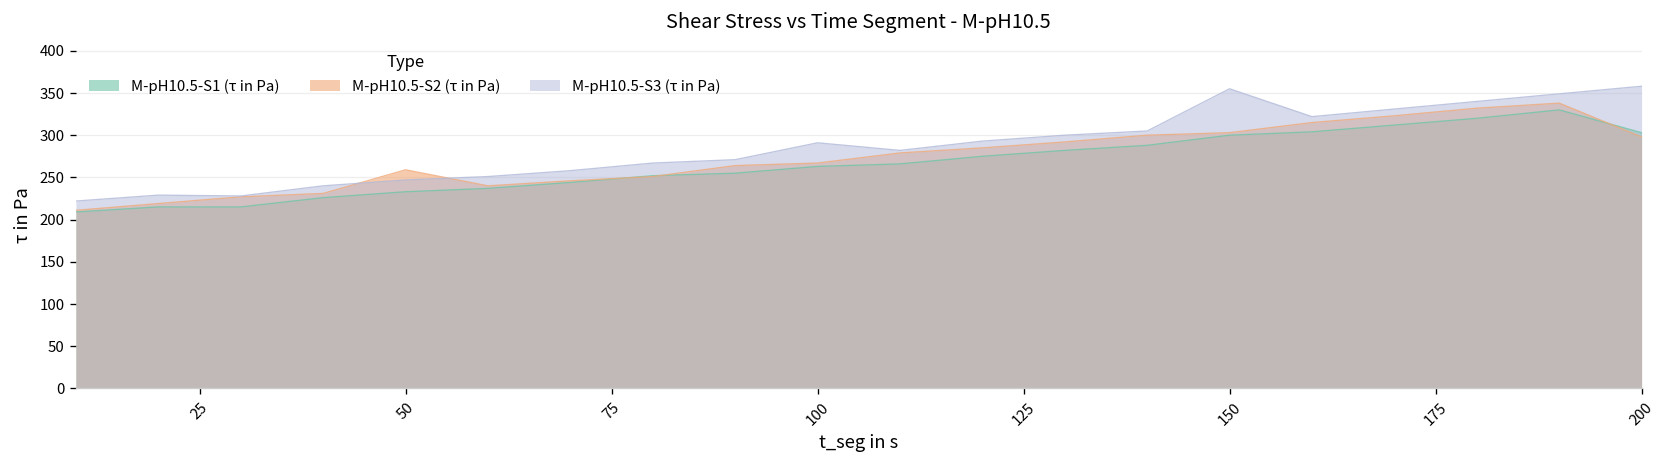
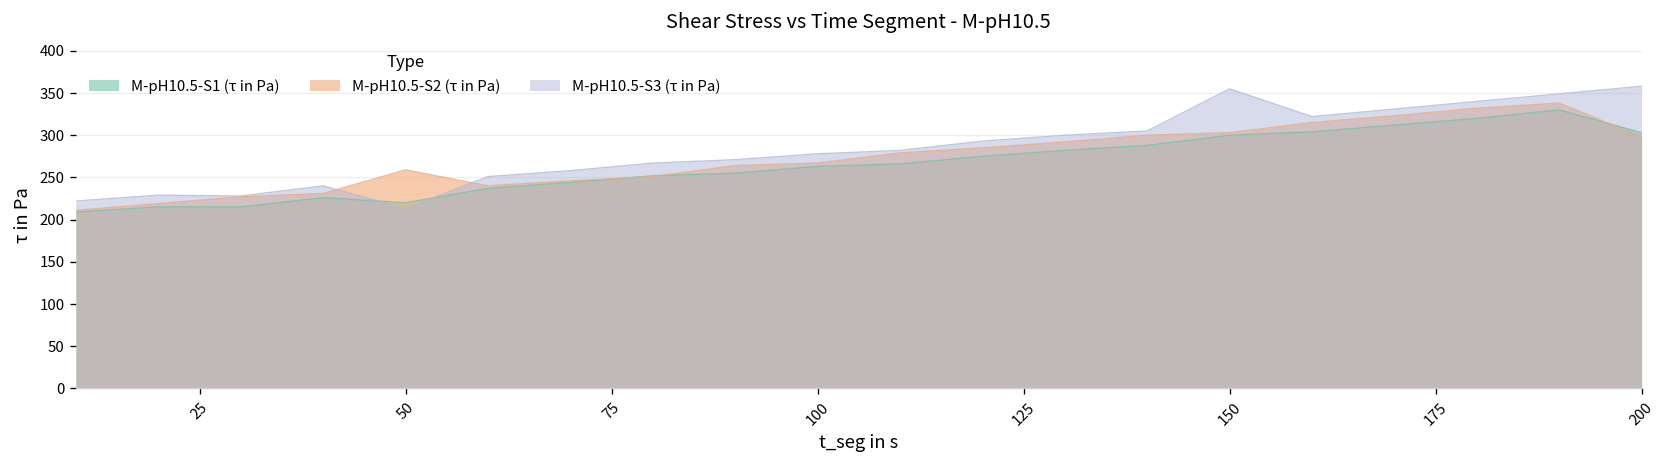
M-pH10.5-S1 (τ in Pa), 50: 230 -> 220
M-pH10.5-S3 (τ in Pa), 50: 250 -> 210
M-pH10.5-S3 (τ in Pa), 100: 290 -> 280
